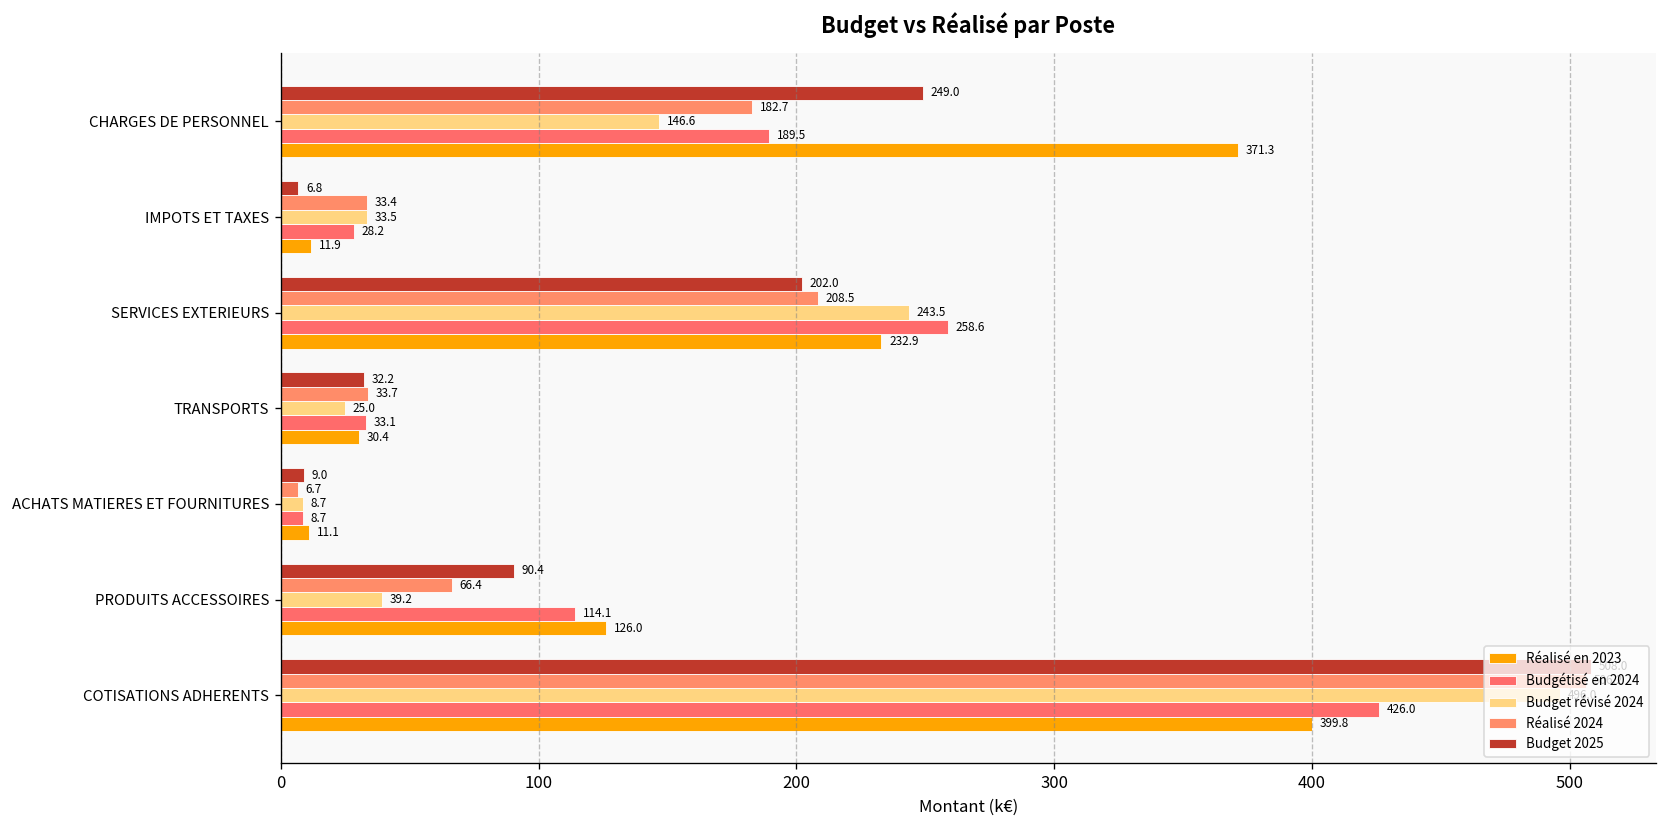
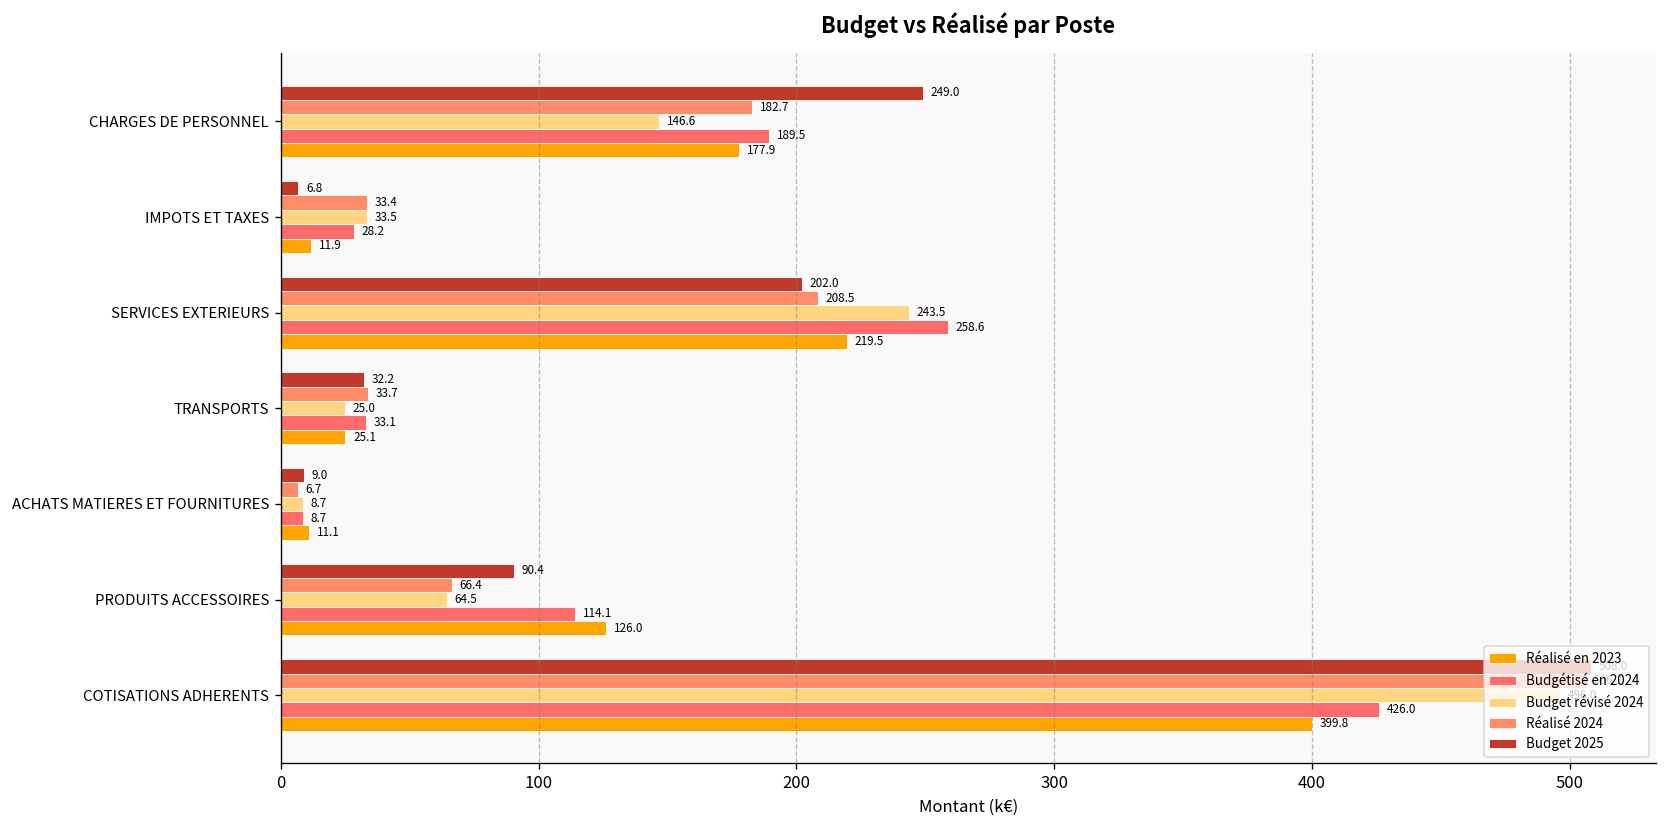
Réalisé en 2023, CHARGES DE PERSONNEL: 371.3 -> 177.9
Réalisé en 2023, SERVICES EXTERIEURS: 232.9 -> 219.5
Réalisé en 2023, TRANSPORTS: 30.4 -> 25.1
Budget révisé 2024, PRODUITS ACCESSOIRES: 39.2 -> 64.5
